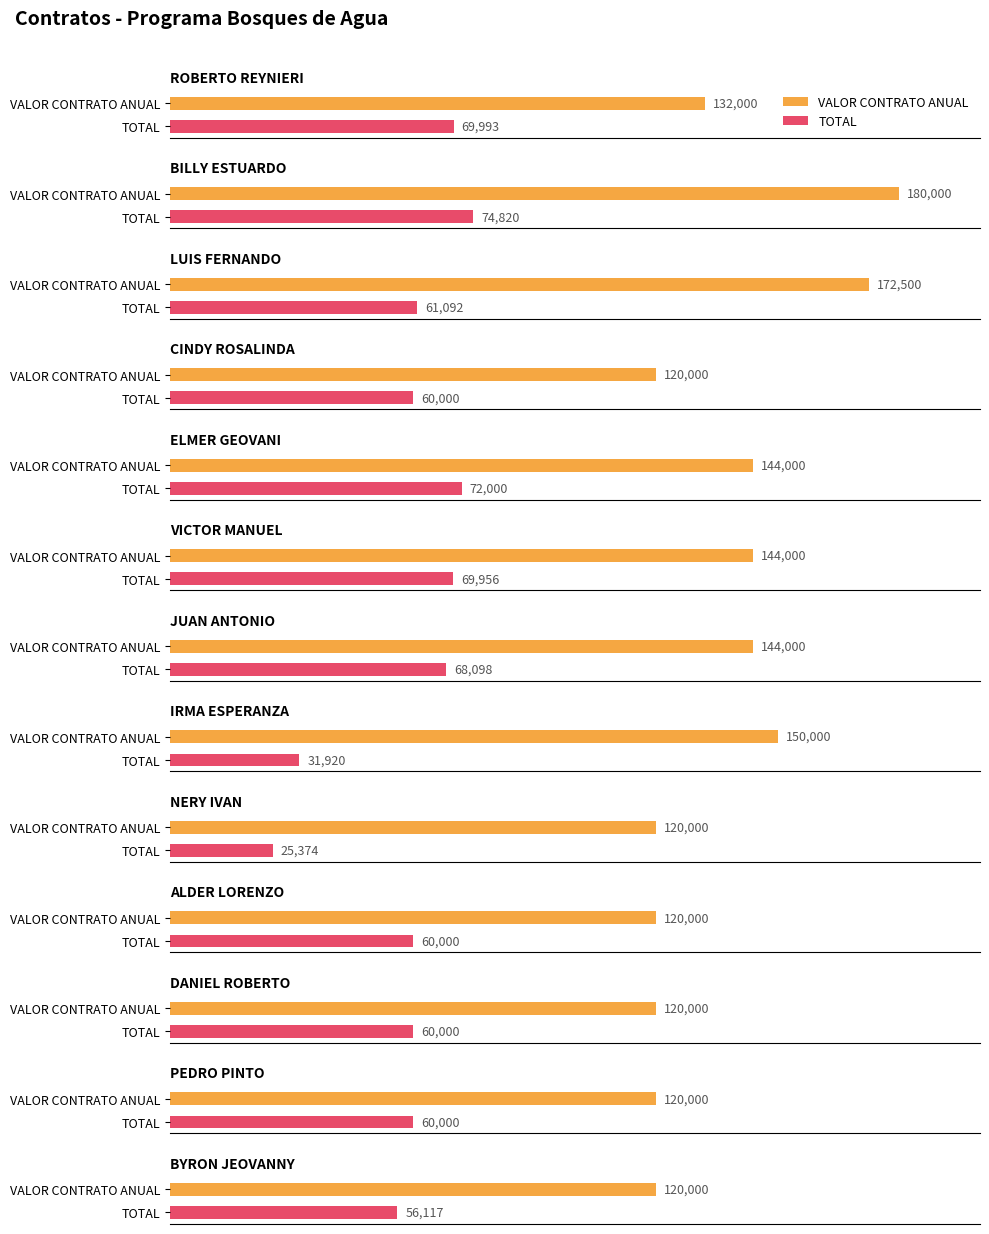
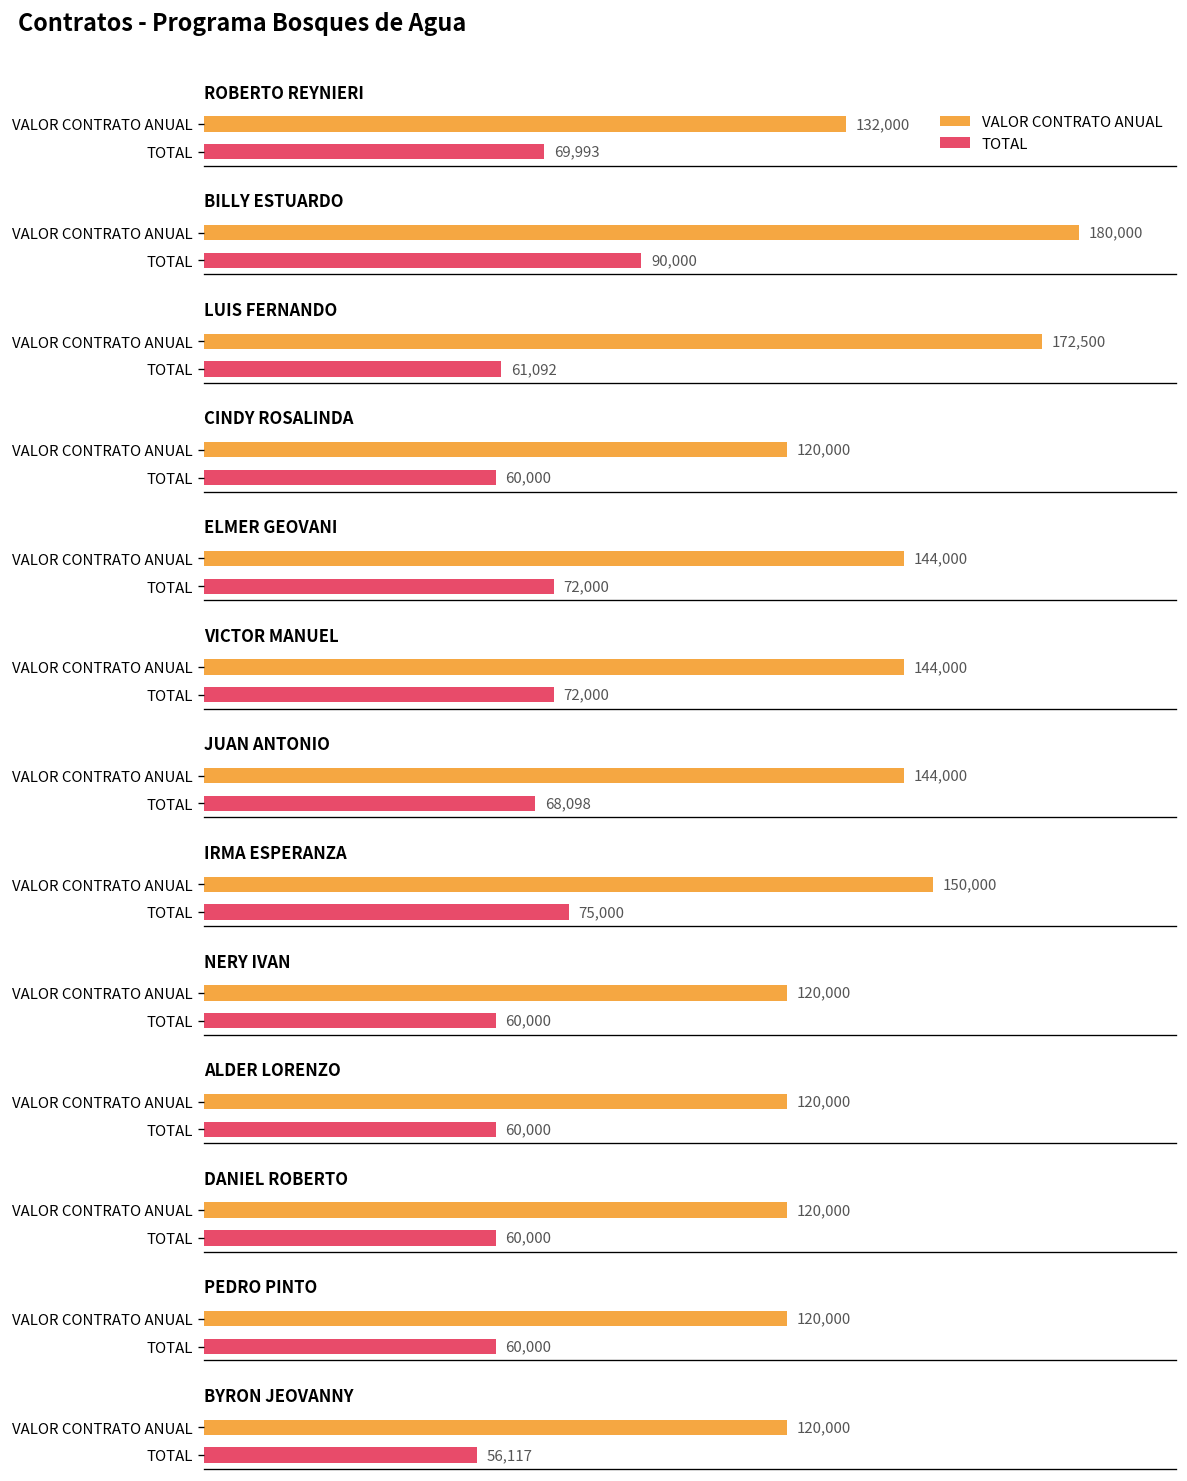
BILLY ESTUARDO, TOTAL: 74,820 -> 90,000
VICTOR MANUEL, TOTAL: 69,956 -> 72,000
IRMA ESPERANZA, TOTAL: 31,920 -> 75,000
NERY IVAN, TOTAL: 25,374 -> 60,000
